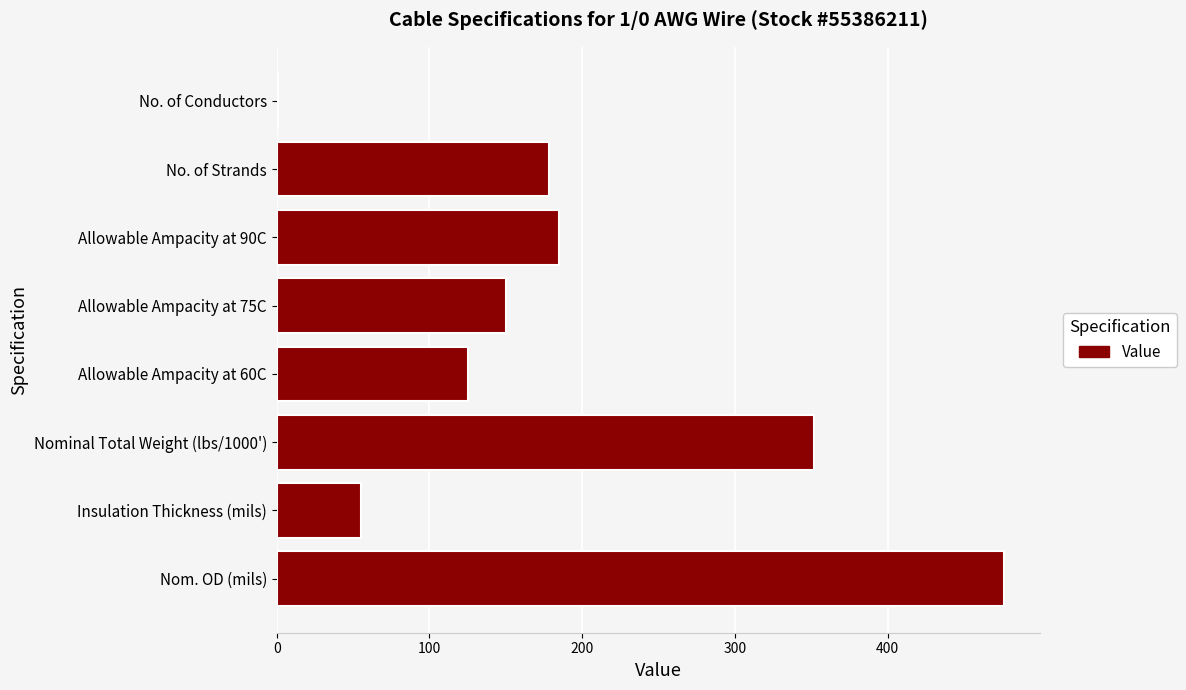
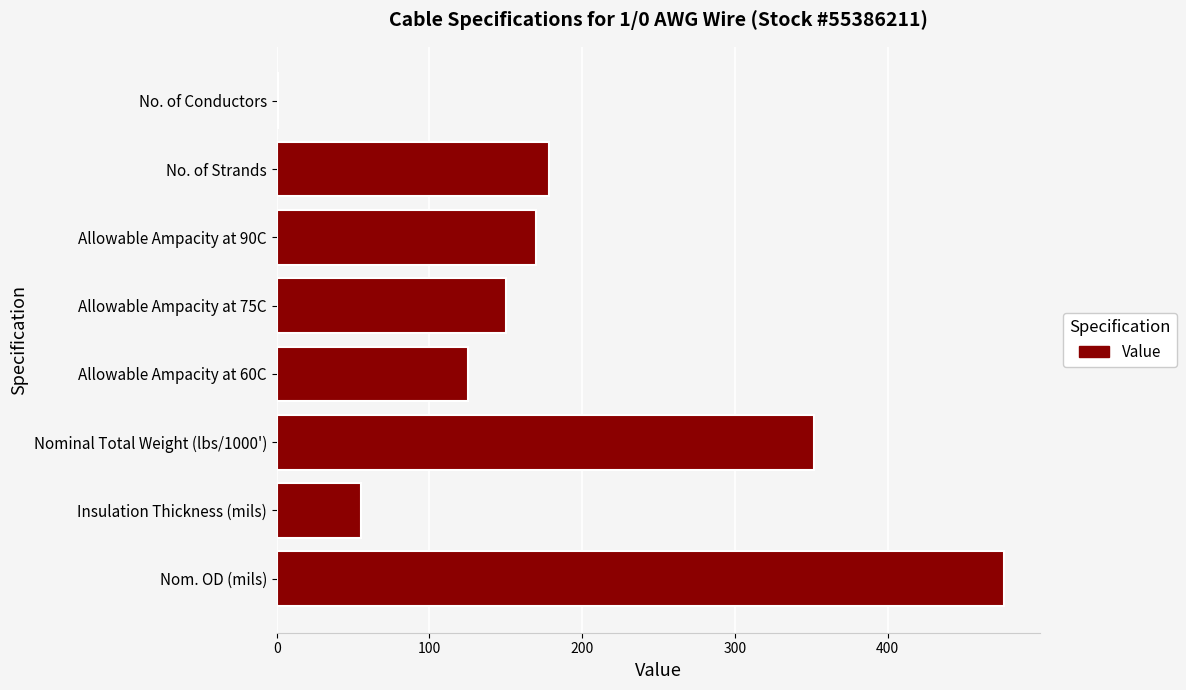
Allowable Ampacity at 90C: 185 -> 170
